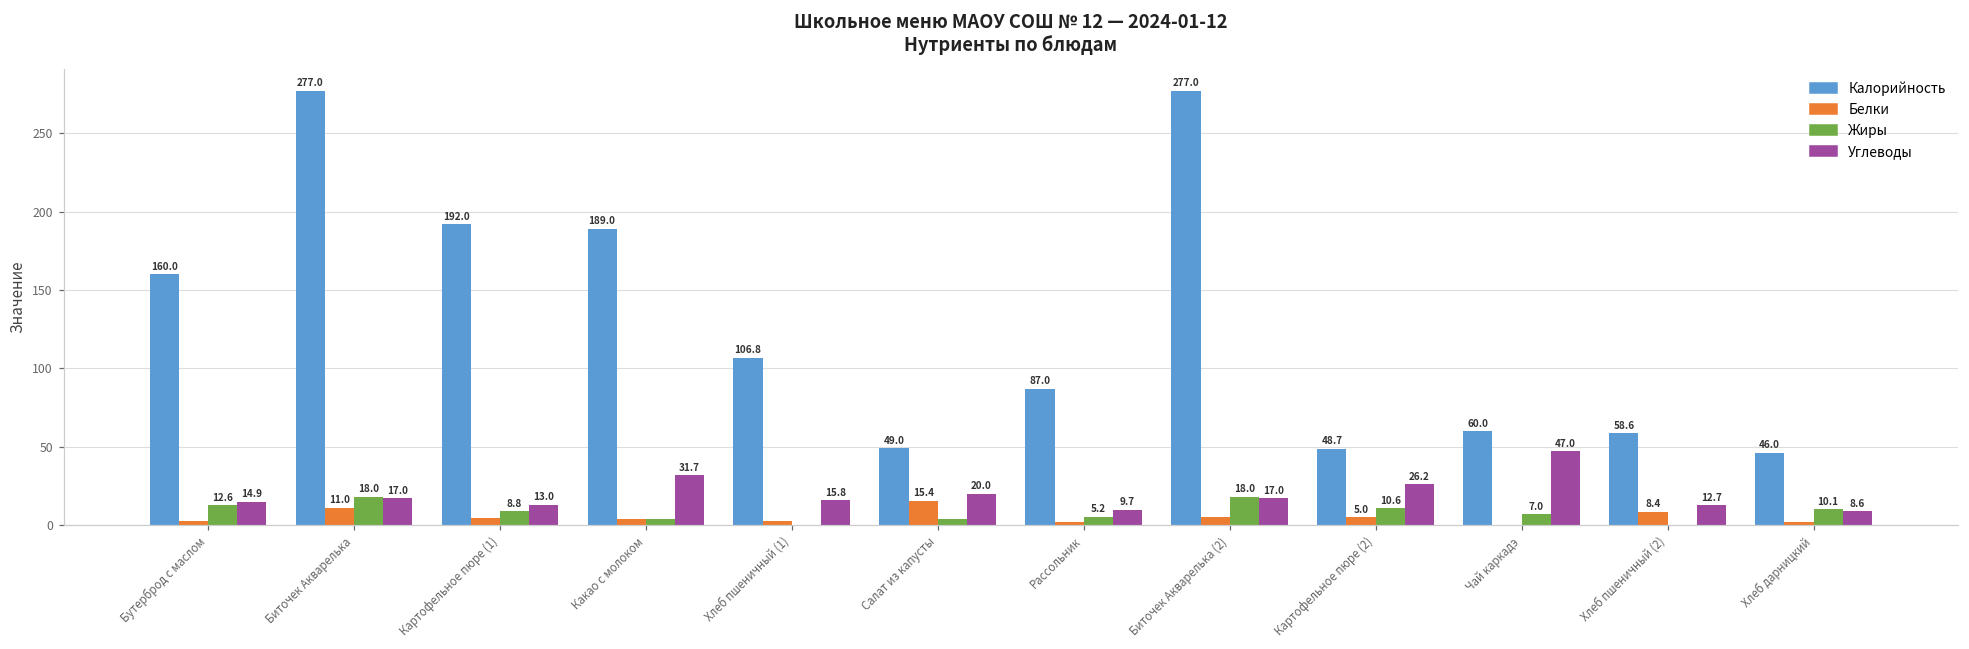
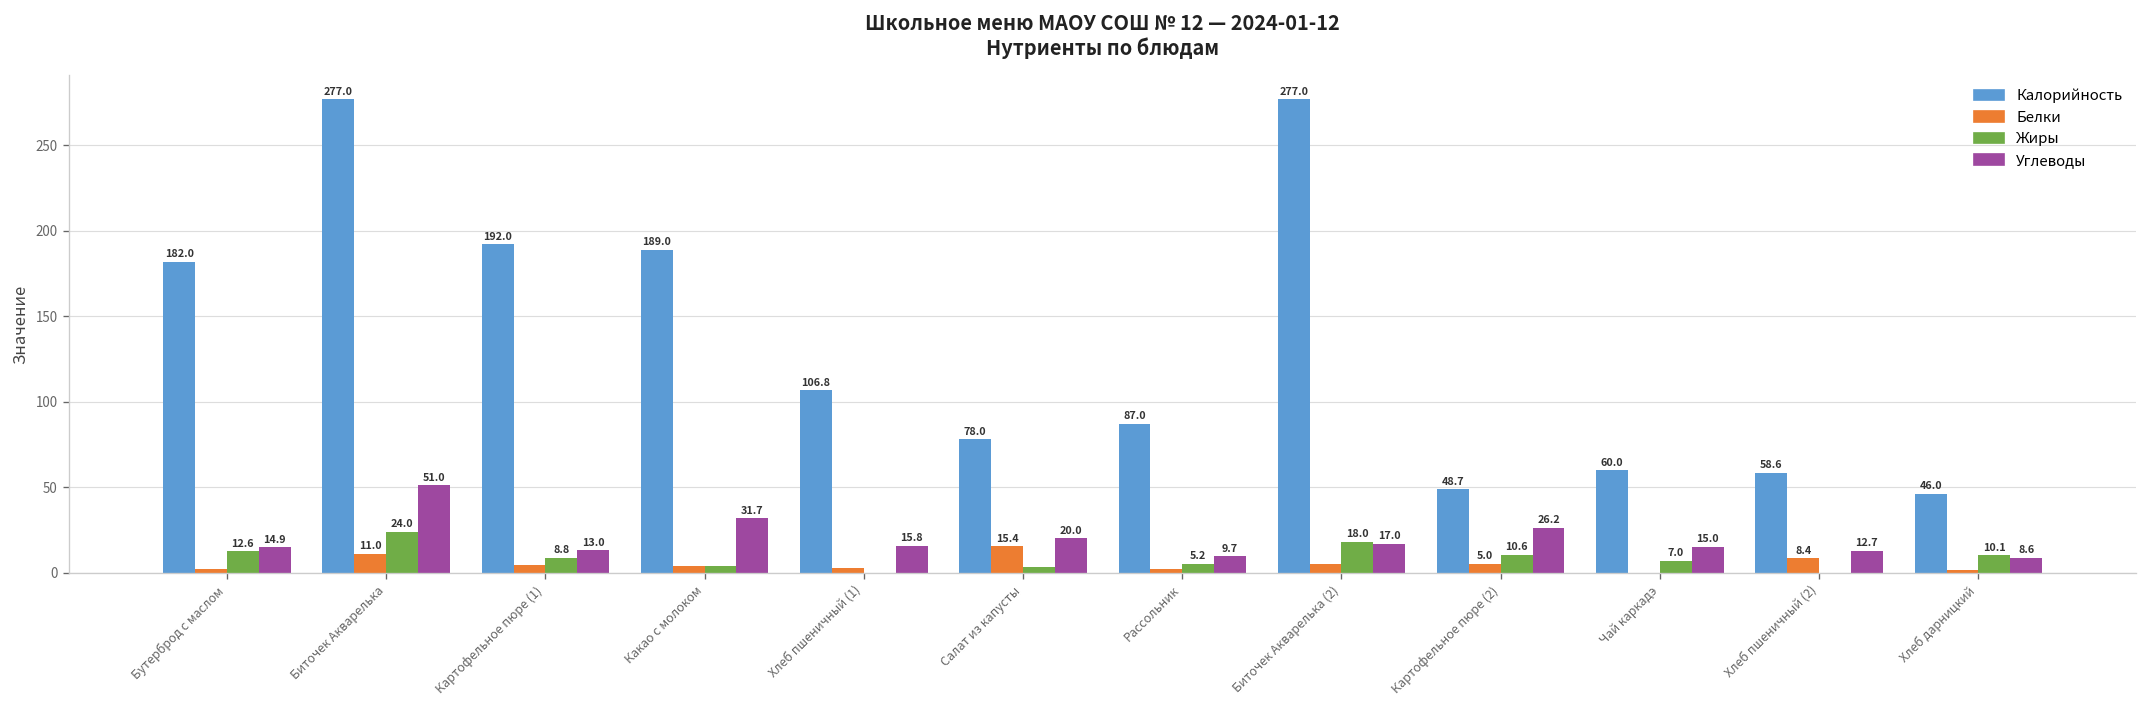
Калорийность, Бутерброд с маслом: 160.0 -> 182.0
Жиры, Биточек Акварелька: 18.0 -> 24.0
Углеводы, Биточек Акварелька: 17.0 -> 51.0
Калорийность, Салат из капусты: 49.0 -> 78.0
Углеводы, Чай каркадэ: 47.0 -> 15.0
